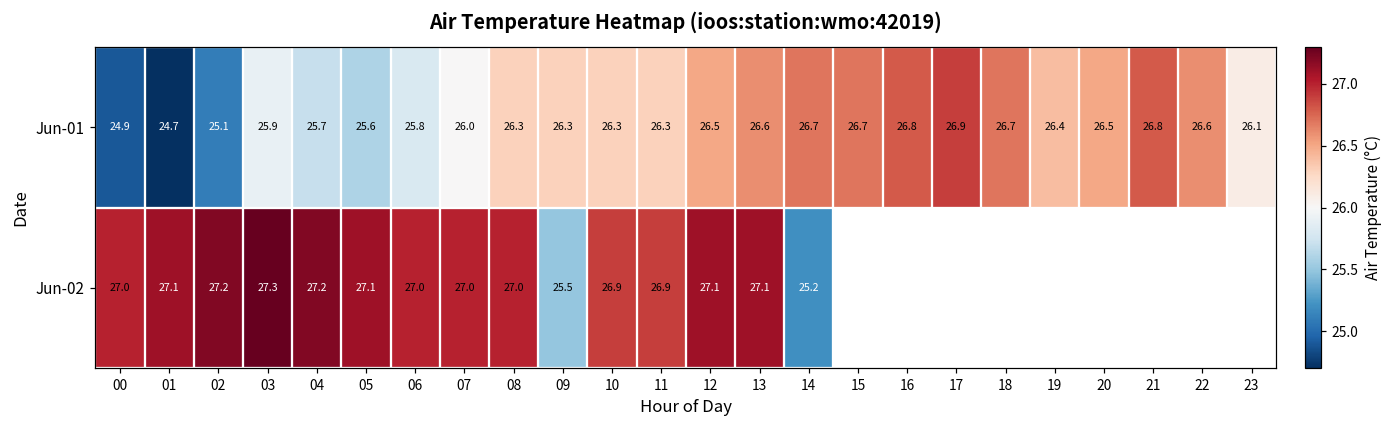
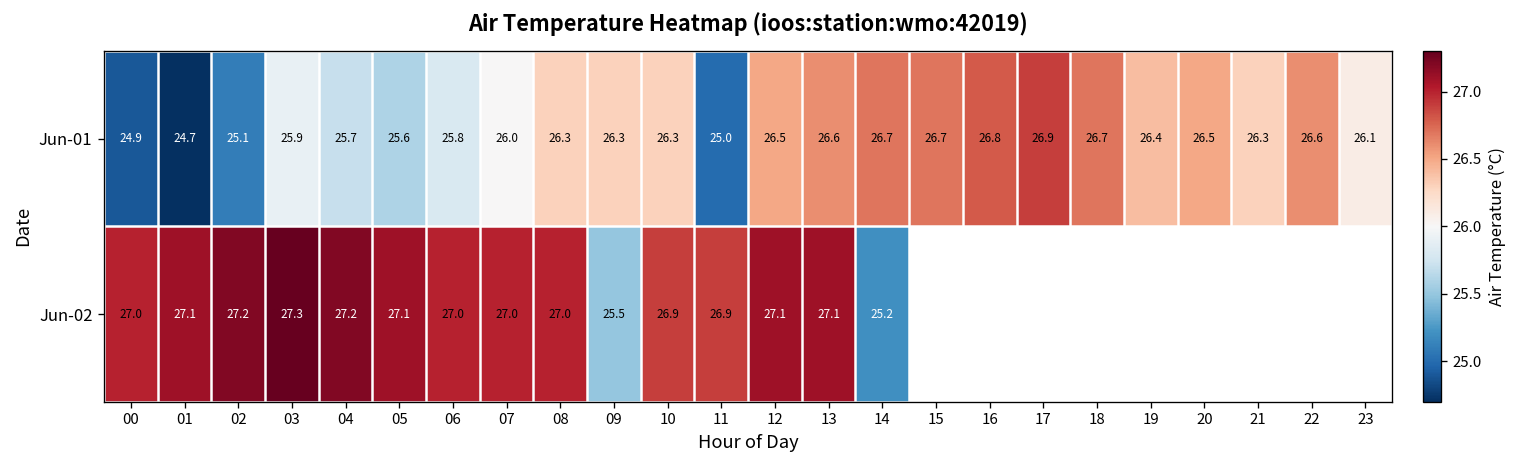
Jun-01, 11: 26.3 -> 25.0
Jun-01, 21: 26.8 -> 26.3
